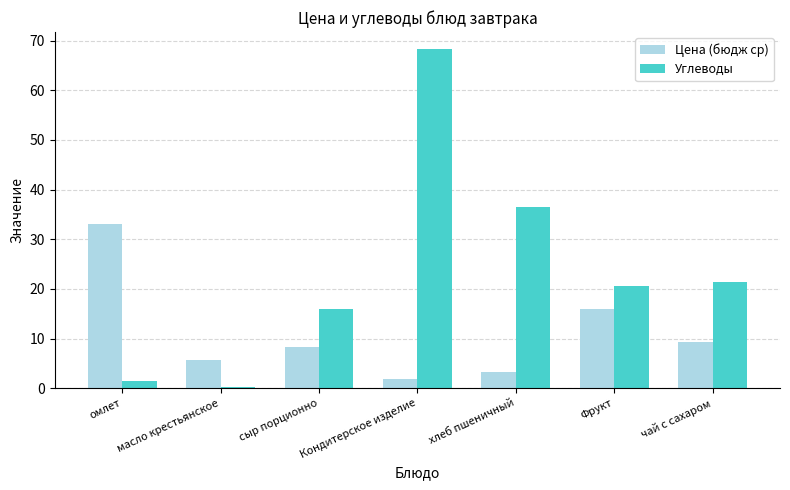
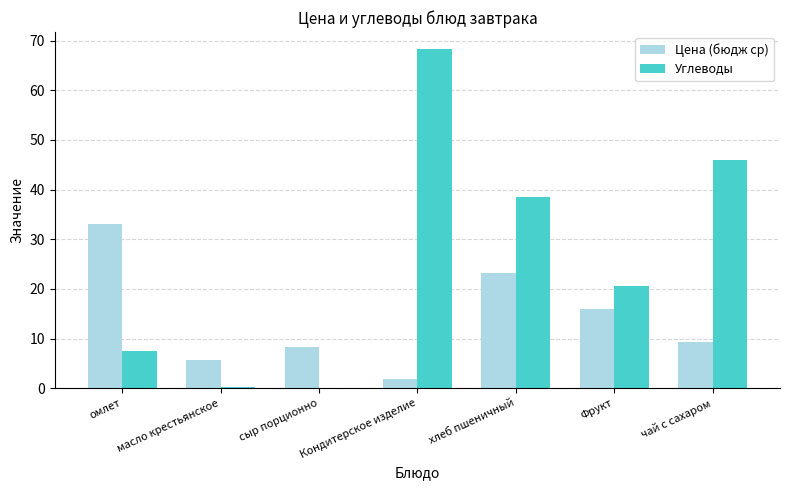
Углеводы, омлет: 1 -> 8
Углеводы, сыр порционно: 16 -> 0
Цена (бюдж ср), хлеб пшеничный: 3 -> 23
Углеводы, хлеб пшеничный: 36 -> 39
Углеводы, чай с сахаром: 21 -> 46
